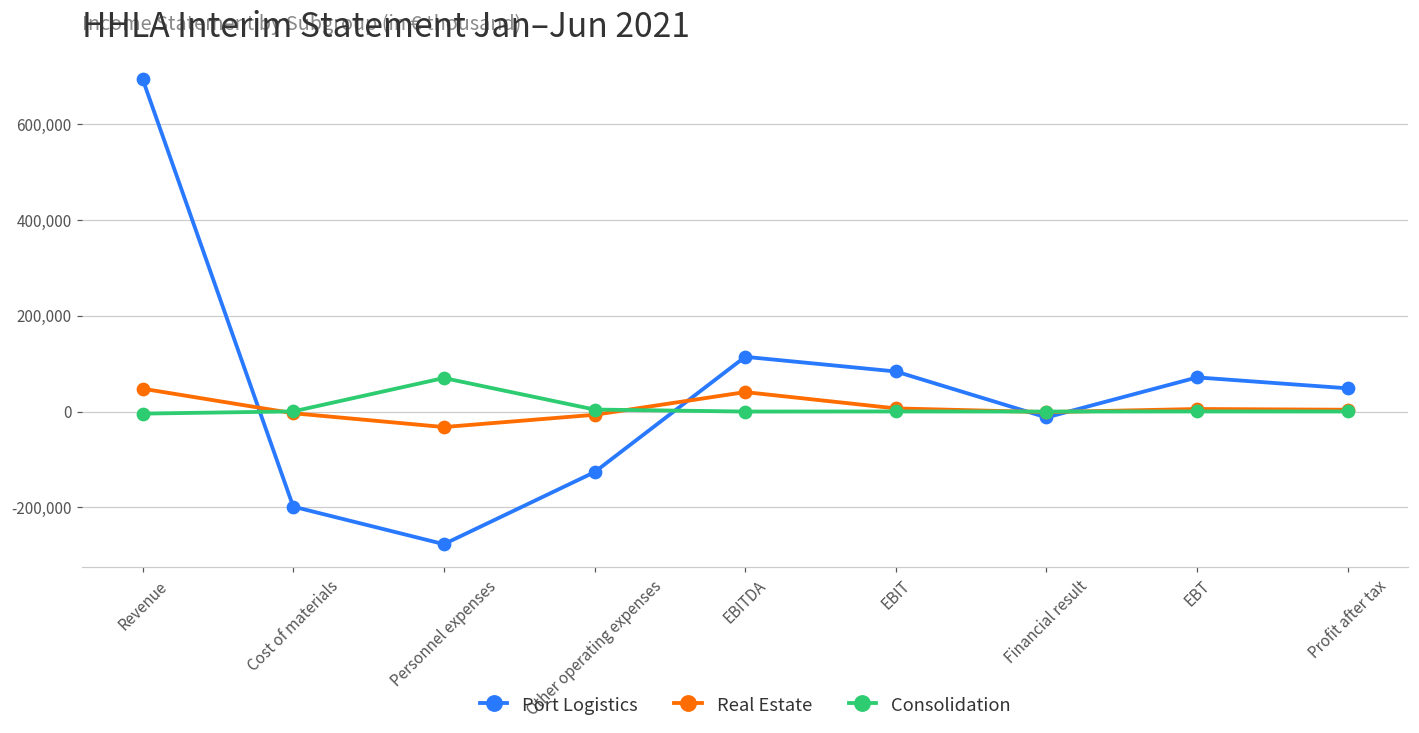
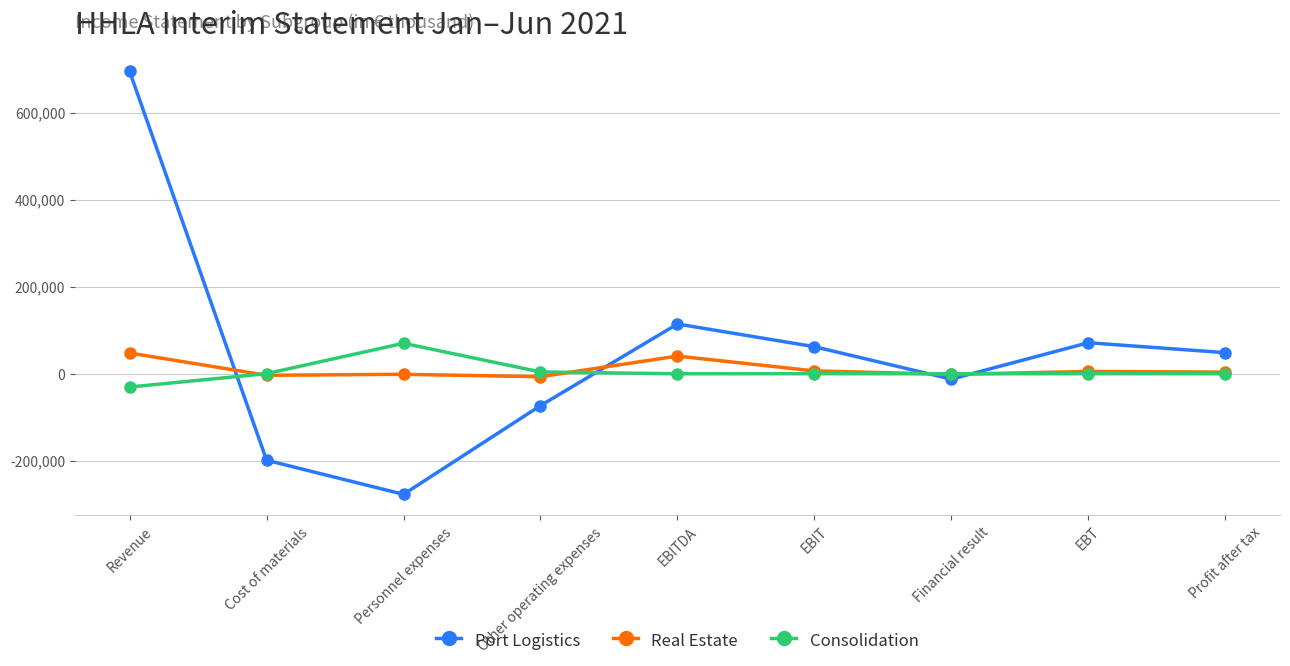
Consolidation, Revenue: 0 -> -30,000
Real Estate, Personnel expenses: -30,000 -> 0
Port Logistics, Other operating expenses: -130,000 -> -70,000
Port Logistics, EBIT: 80,000 -> 60,000
